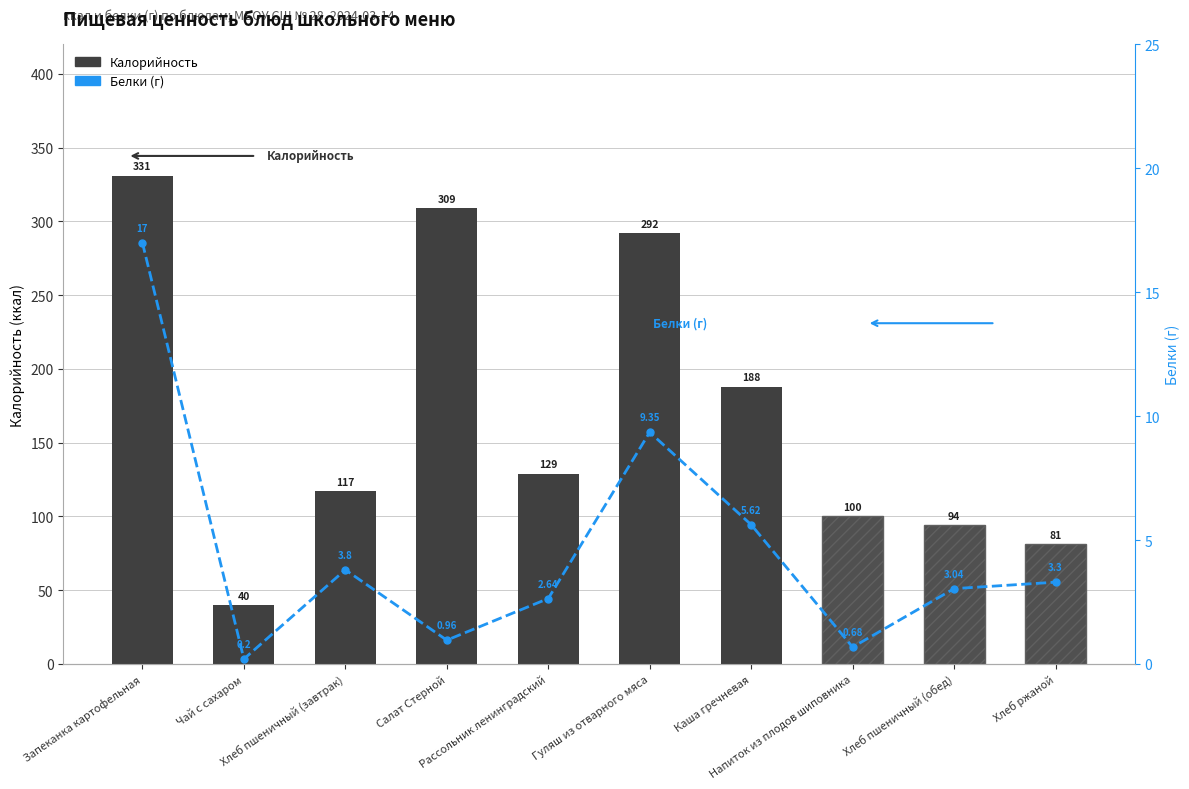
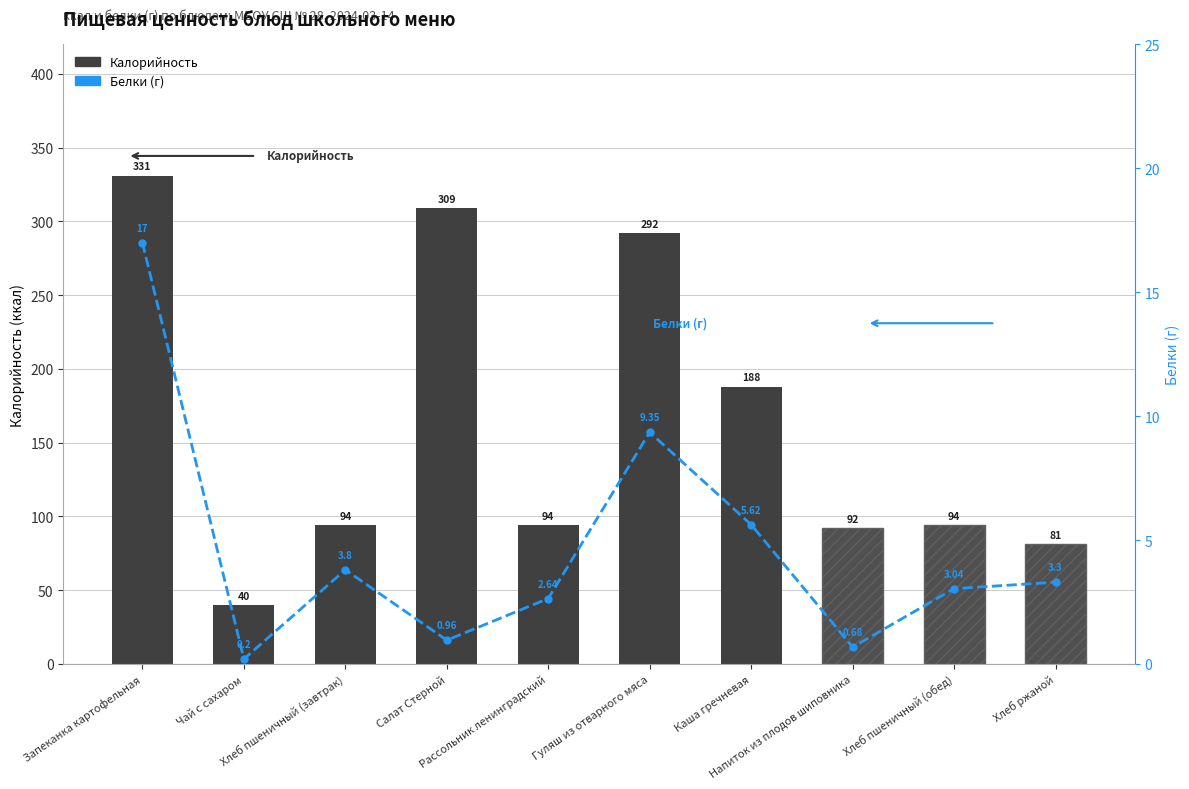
Калорийность, Хлеб пшеничный (завтрак): 117 -> 94
Калорийность, Рассольник ленинградский: 129 -> 94
Калорийность, Напиток из плодов шиповника: 100 -> 92
